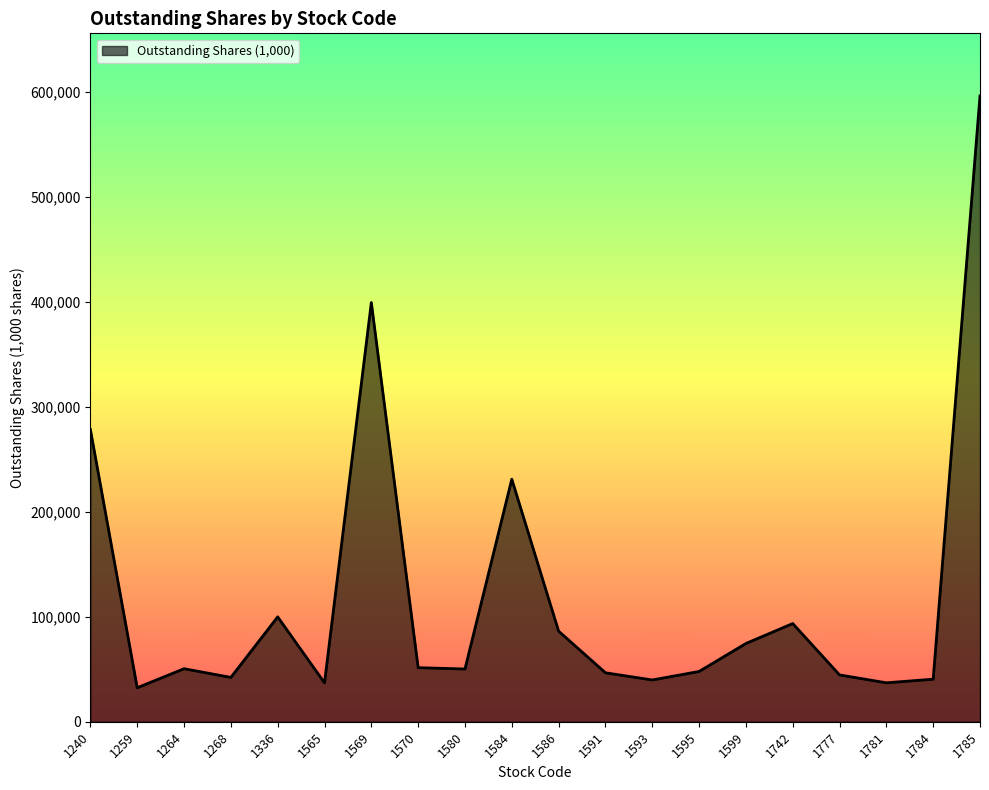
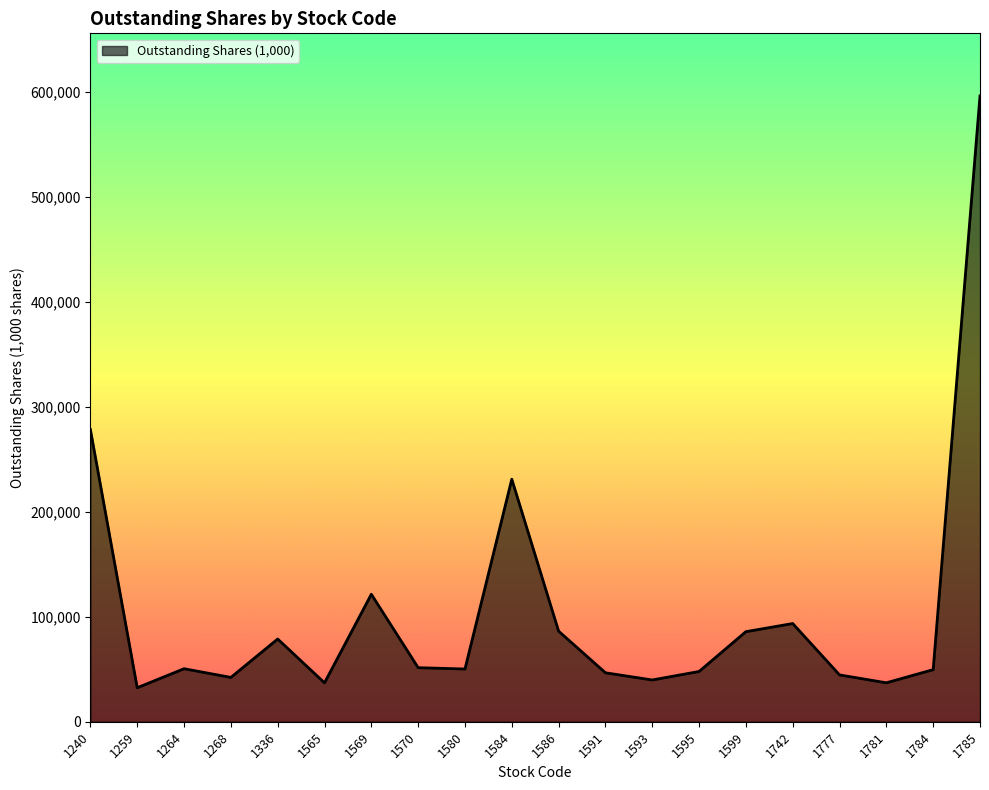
1336: 100,000 -> 79,000
1569: 399,000 -> 121,000
1599: 75,000 -> 86,000
1784: 41,000 -> 50,000
